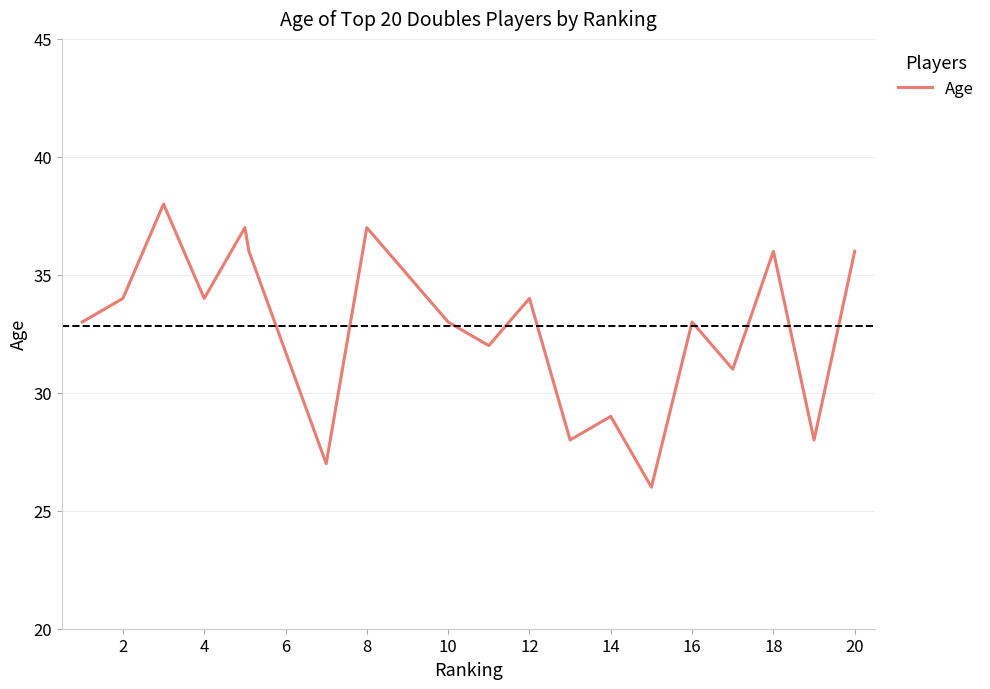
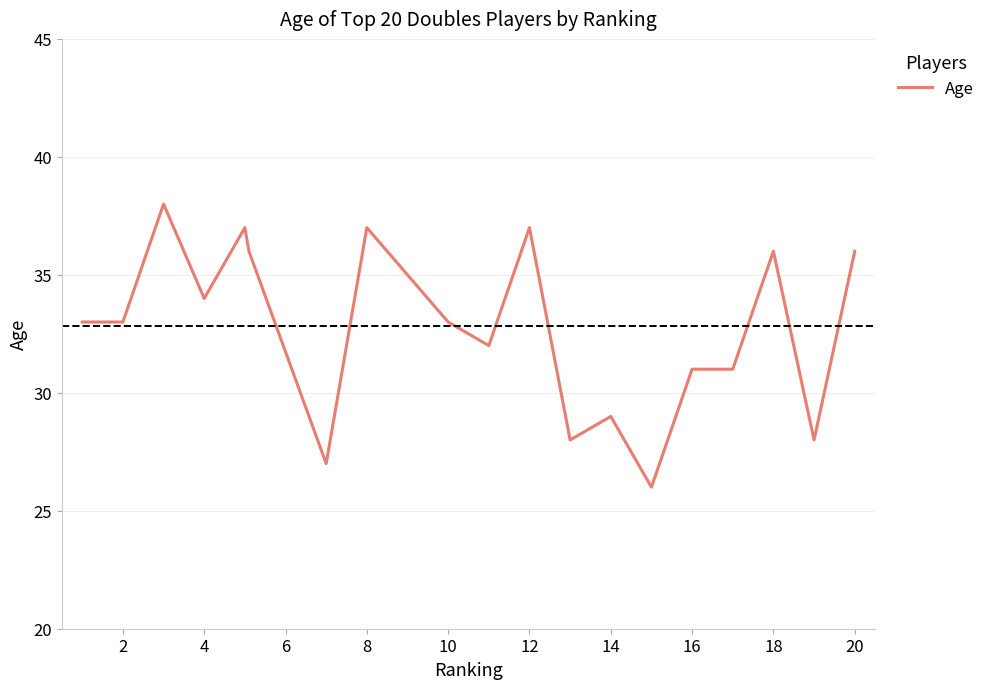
2: 34 -> 33
12: 34 -> 37
16: 33 -> 31
